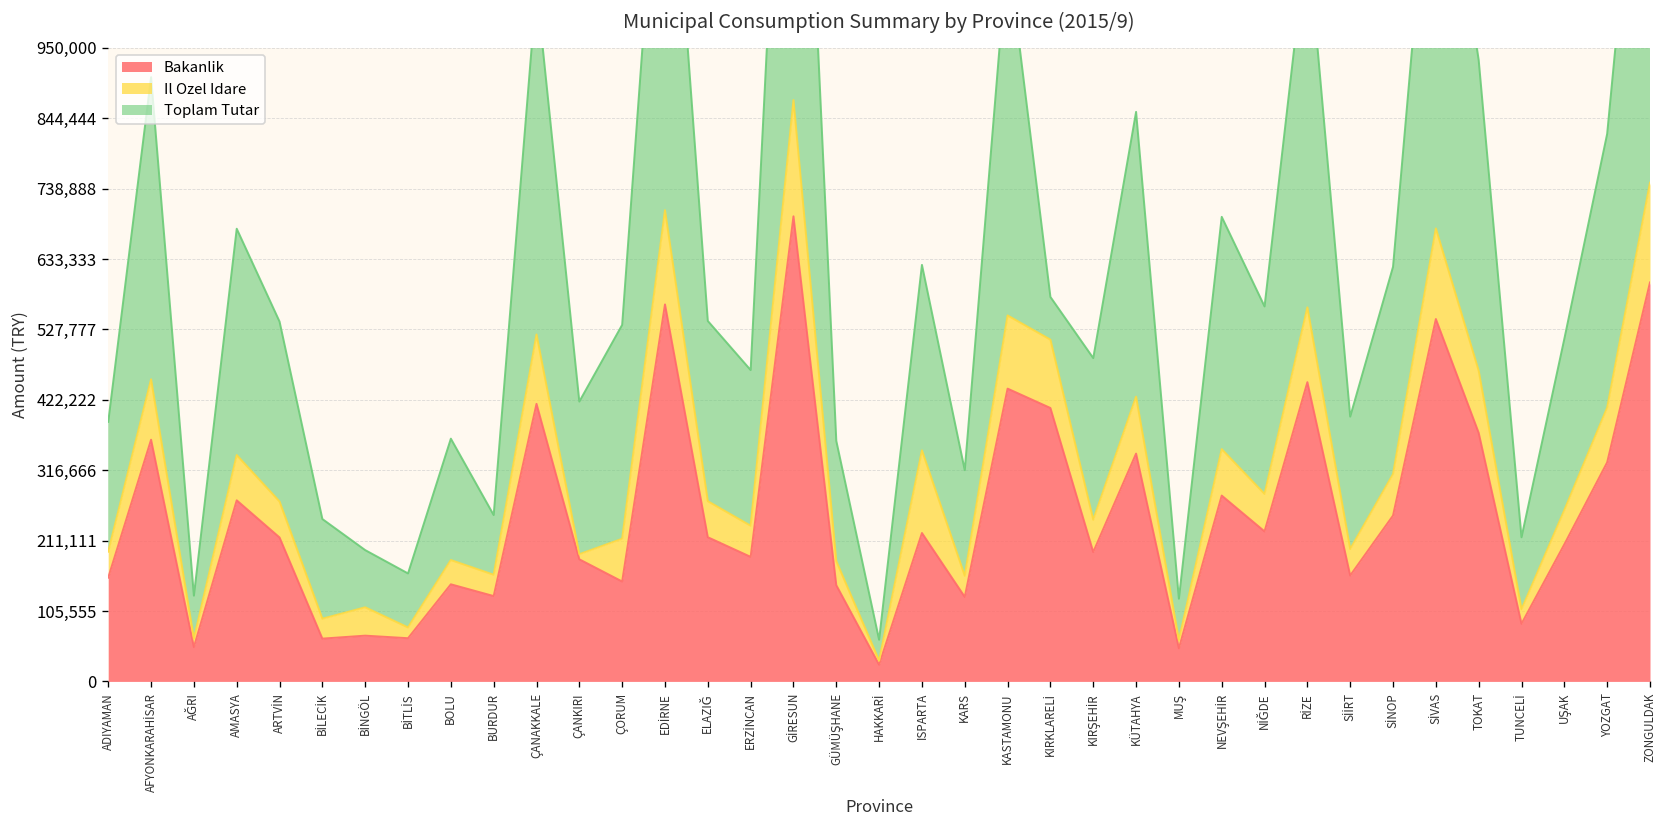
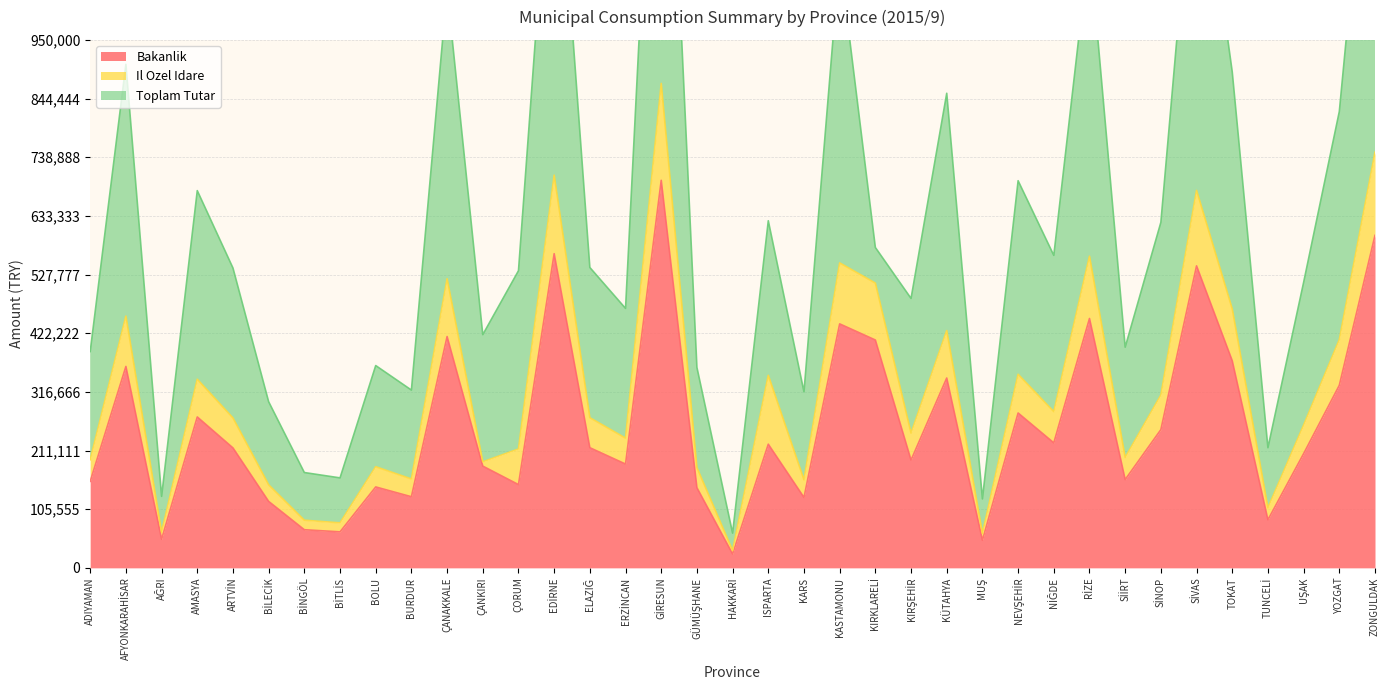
Bakanlik, BİLECİK: 60,000 -> 120,000
Il Ozel Idare, BİNGÖL: 40,000 -> 20,000
Toplam Tutar, BURDUR: 90,000 -> 160,000
Toplam Tutar, TOKAT: 470,000 -> 430,000
